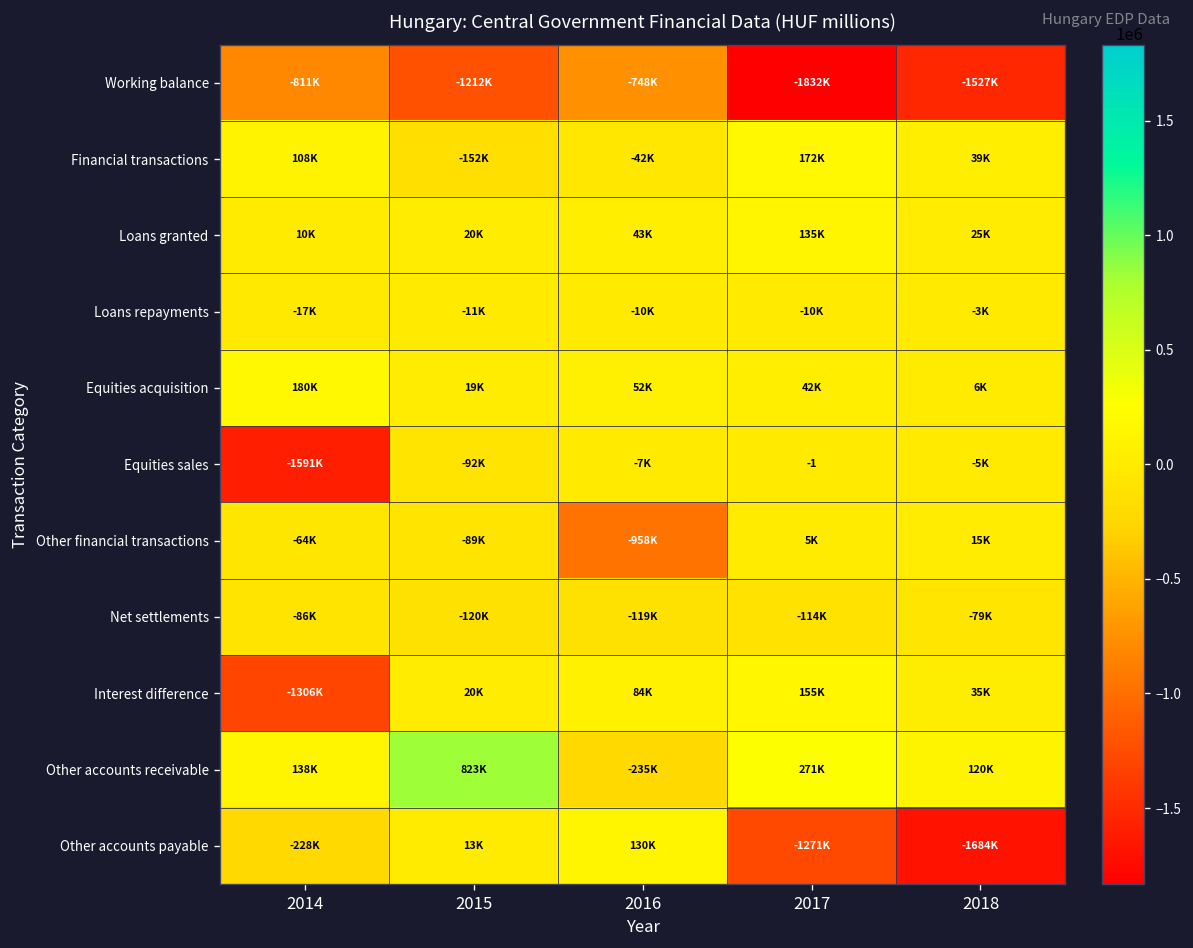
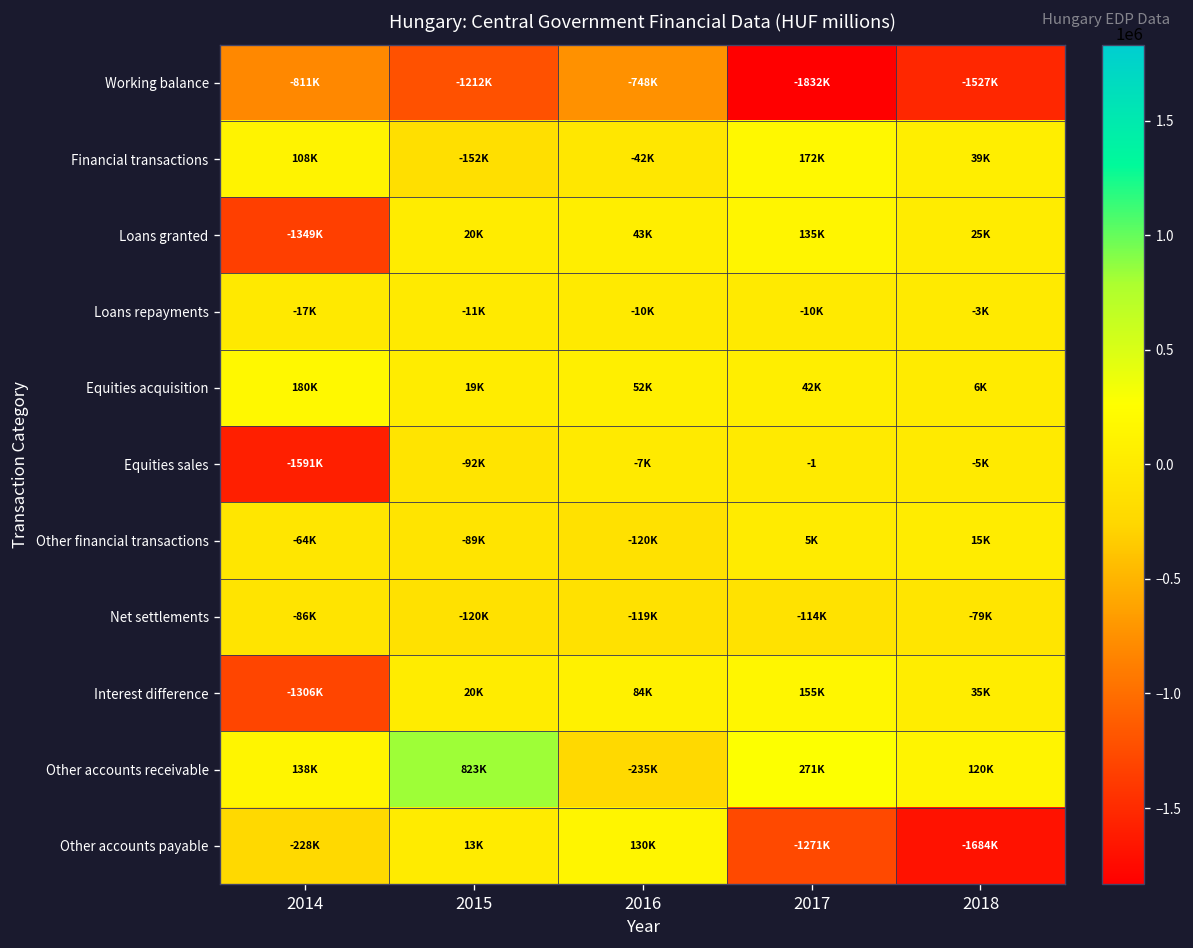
Loans granted, 2014: 10K -> -1349K
Other financial transactions, 2016: -958K -> -120K
